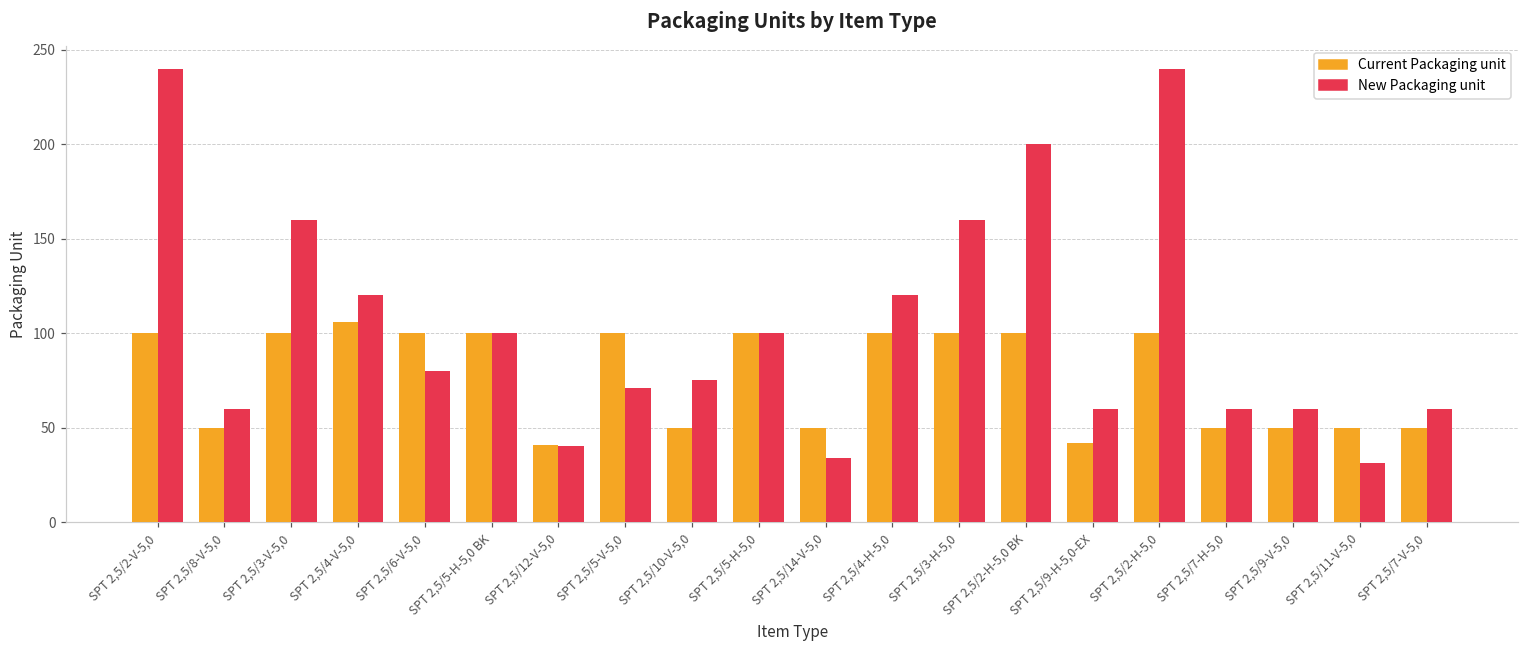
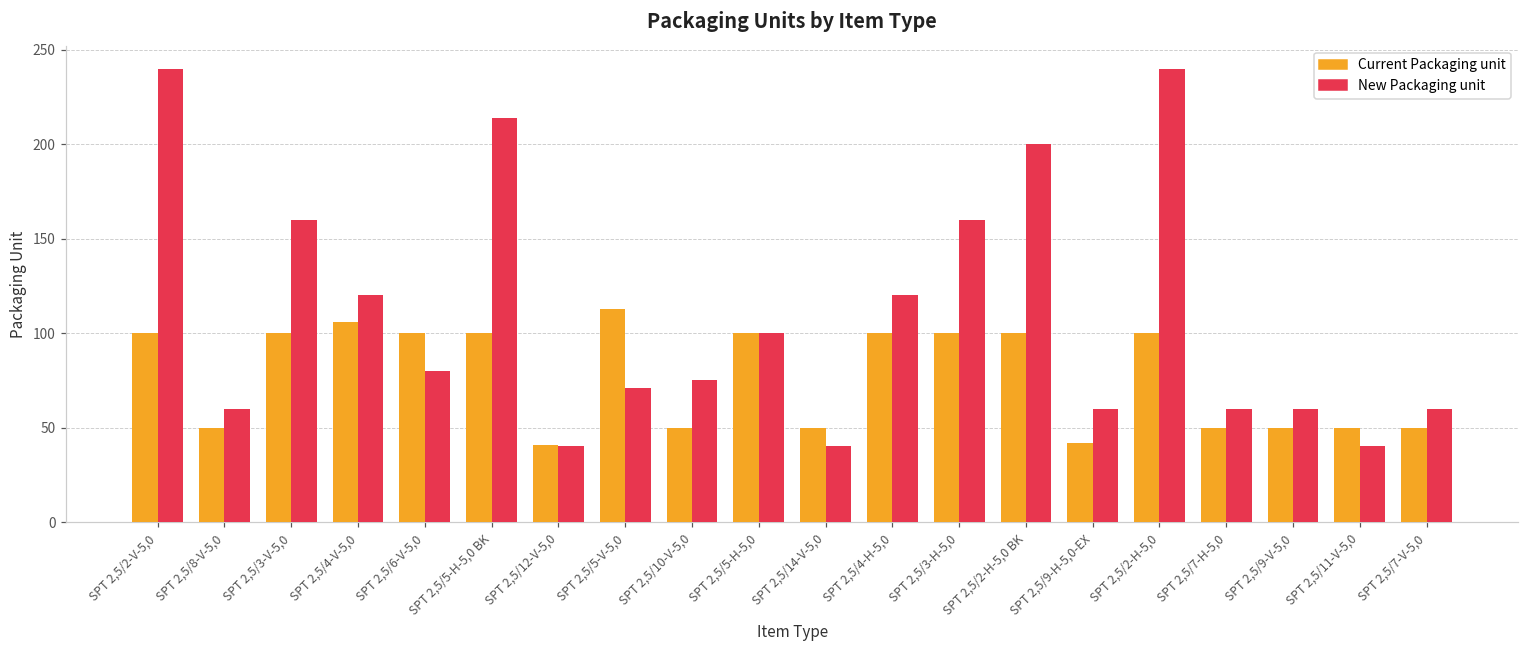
New Packaging unit, SPT 2,5/5-H-5,0 BK: 100 -> 214
Current Packaging unit, SPT 2,5/5-V-5,0: 100 -> 113
New Packaging unit, SPT 2,5/14-V-5,0: 34 -> 40
New Packaging unit, SPT 2,5/11-V-5,0: 31 -> 40
